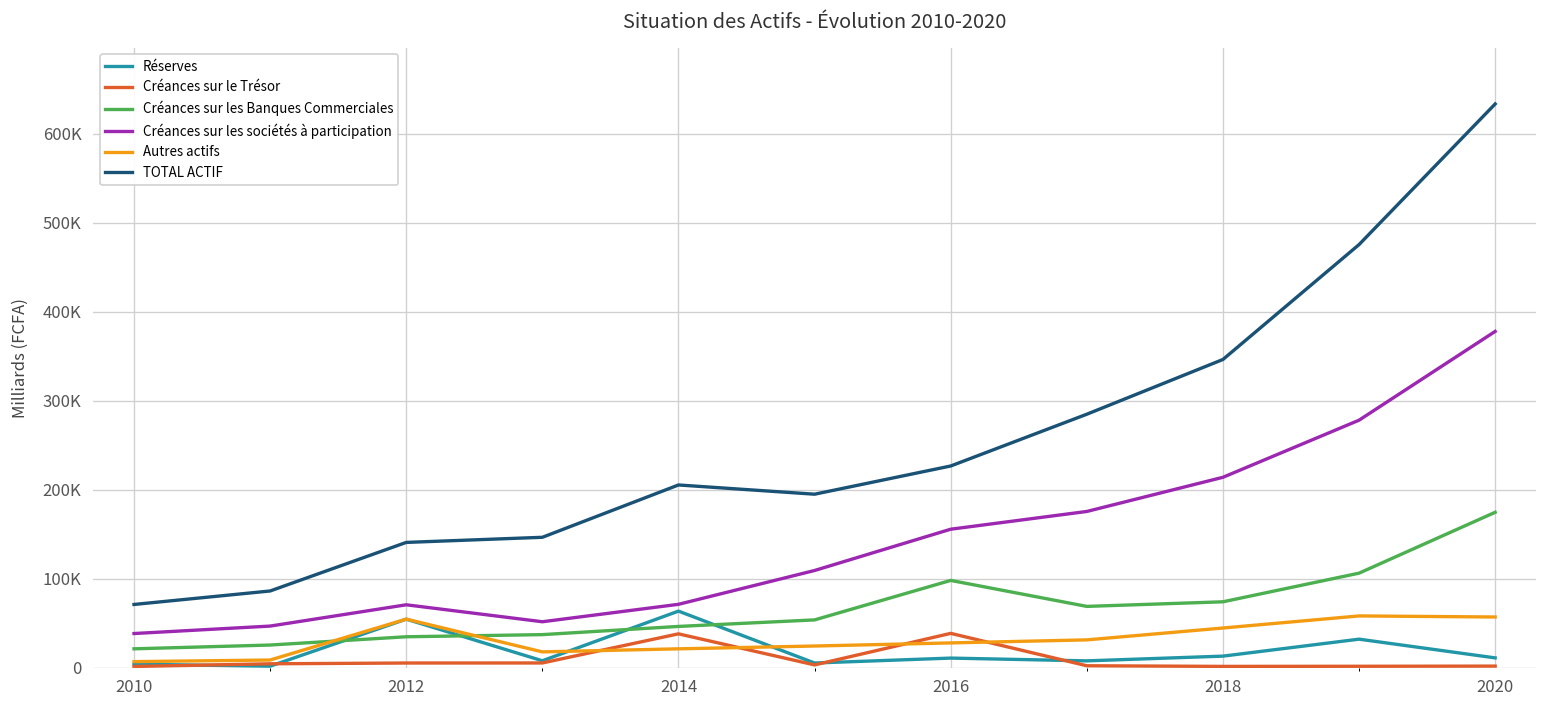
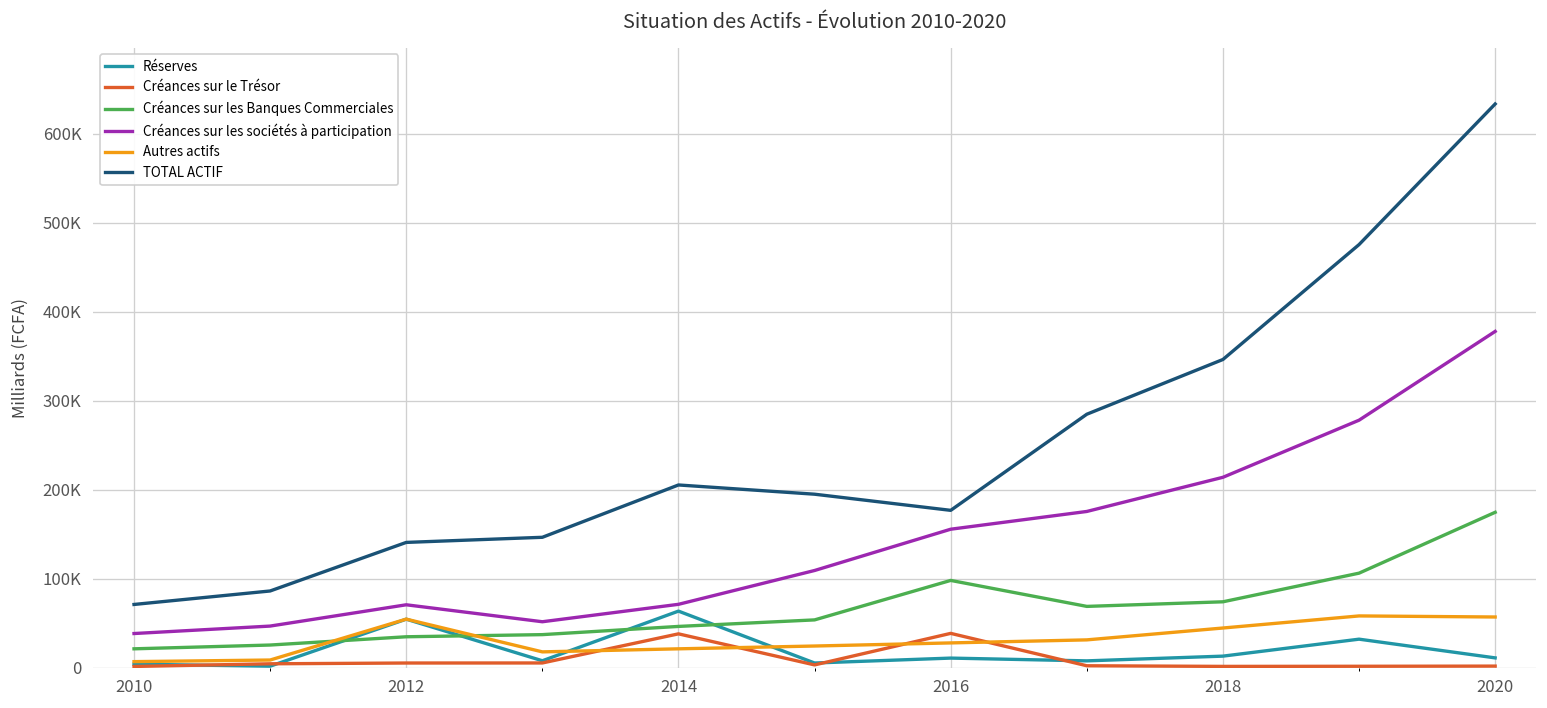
TOTAL ACTIF, 2016: 230000 -> 180000
